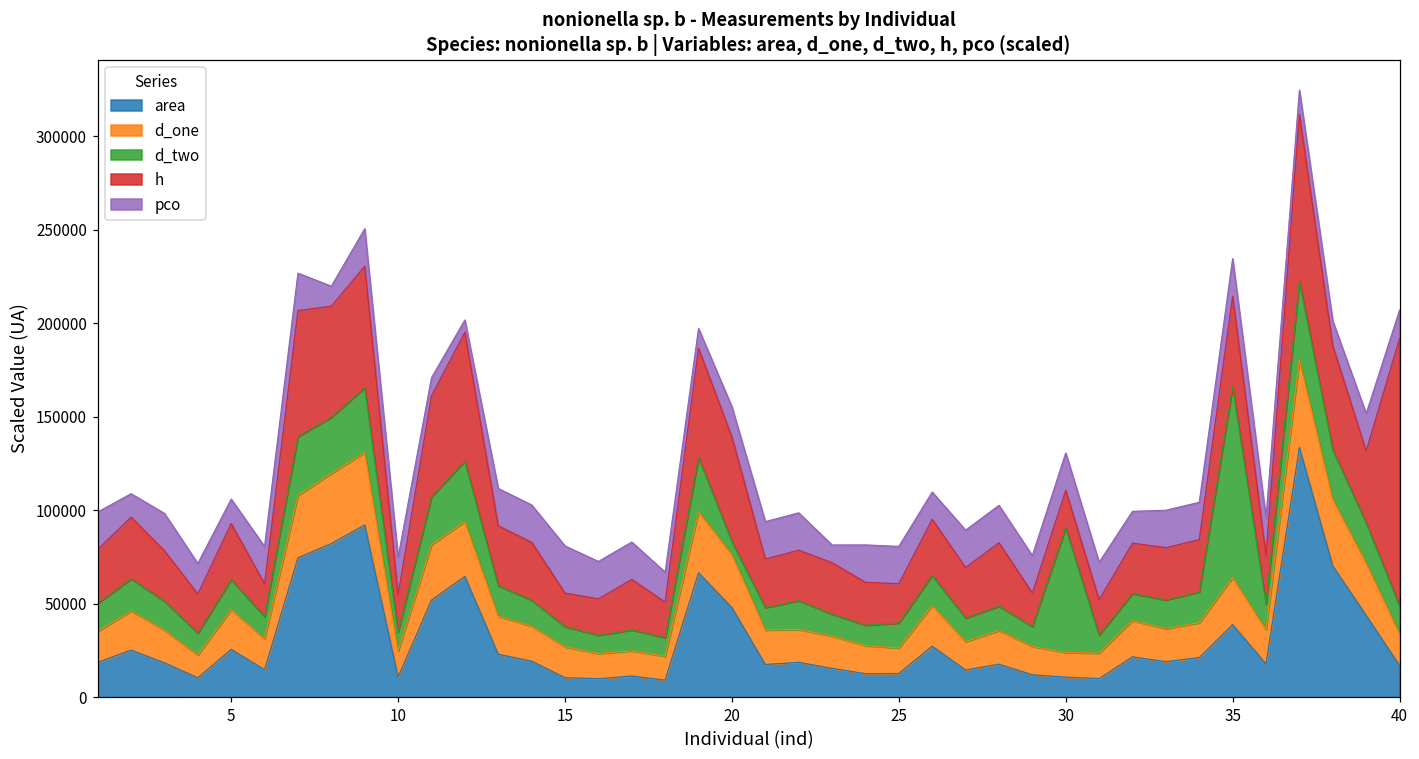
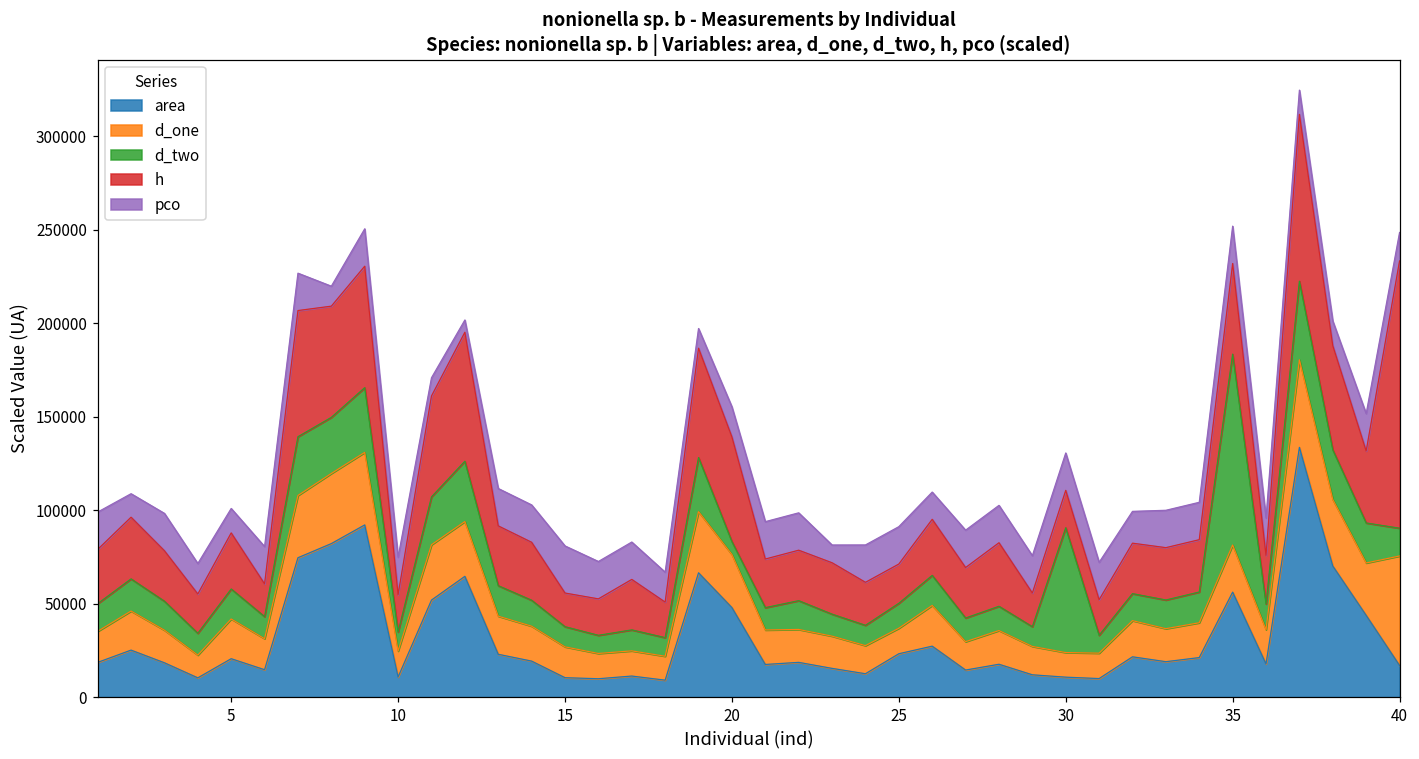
area, 5: 26000 -> 21000
area, 25: 13000 -> 23000
area, 35: 39000 -> 56000
d_one, 40: 17000 -> 59000
